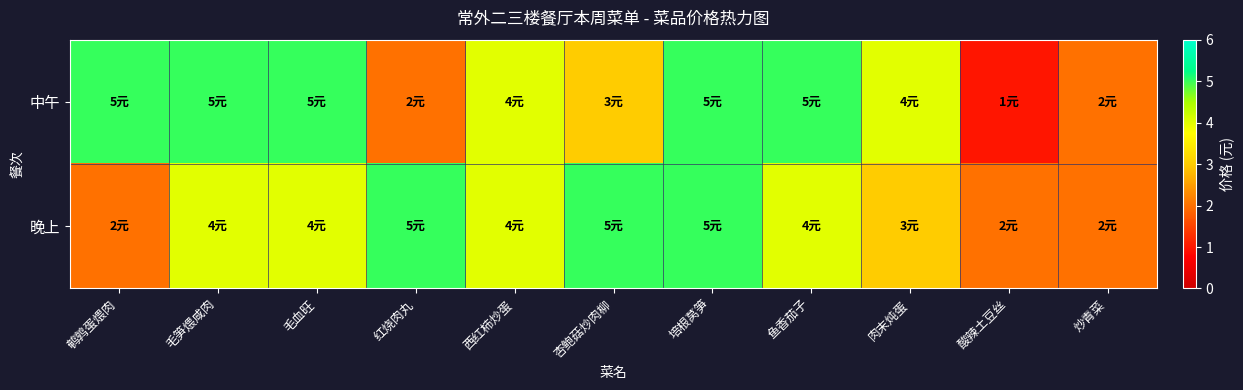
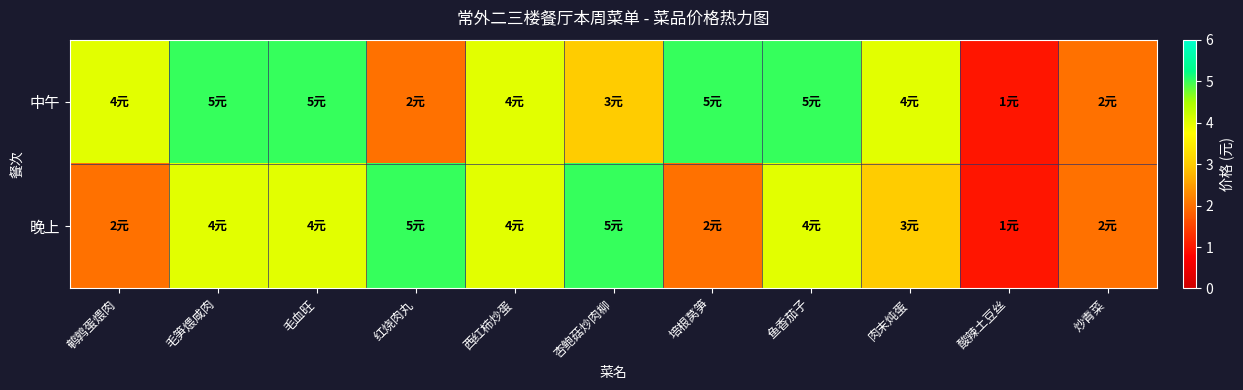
中午, 鹌鹑蛋煨肉: 5元 -> 4元
晚上, 培根莴笋: 5元 -> 2元
晚上, 酸辣土豆丝: 2元 -> 1元
